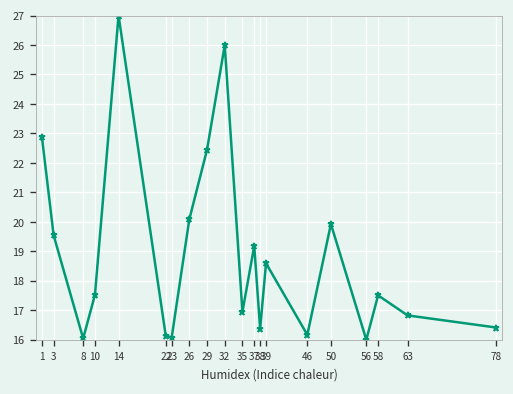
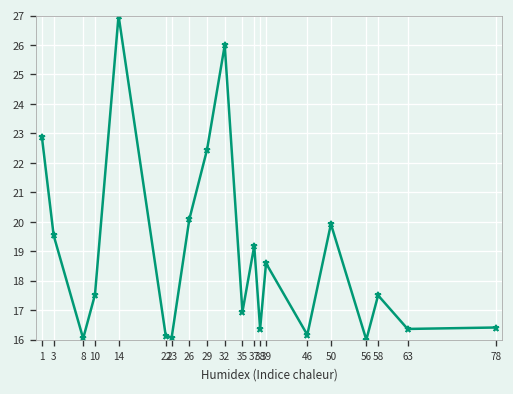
63: 16.8 -> 16.4
